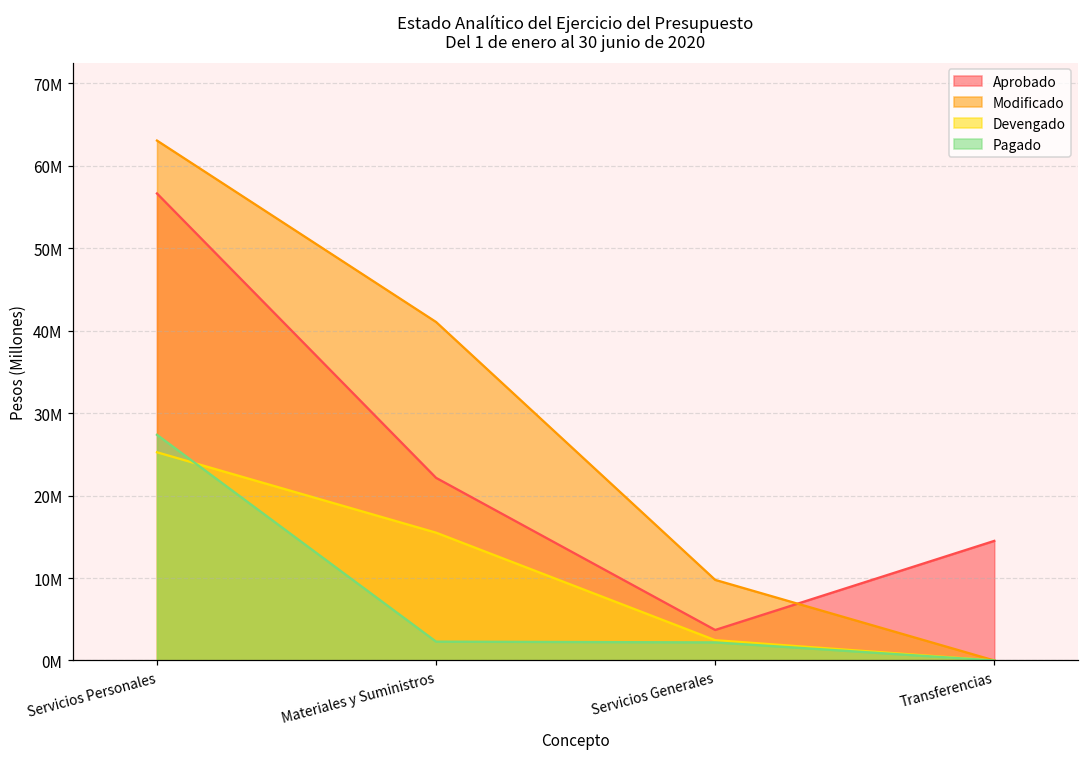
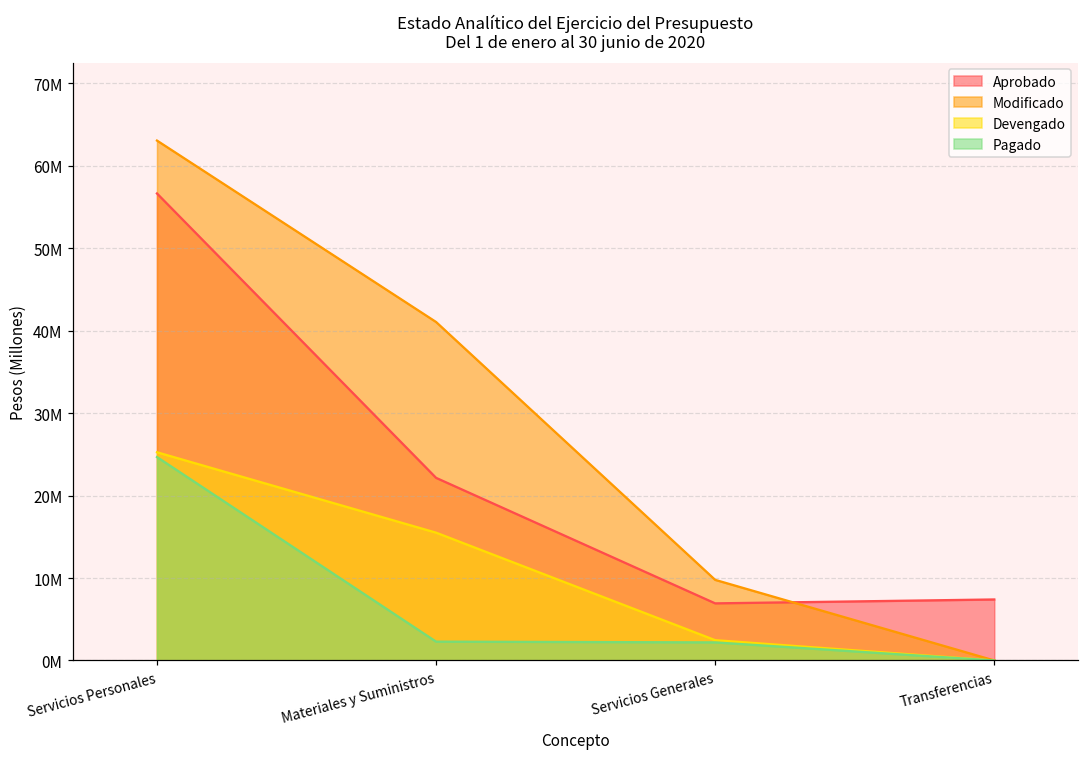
Pagado, Servicios Personales: 27000000 -> 25000000
Aprobado, Servicios Generales: 4000000 -> 7000000
Aprobado, Transferencias: 15000000 -> 7000000
